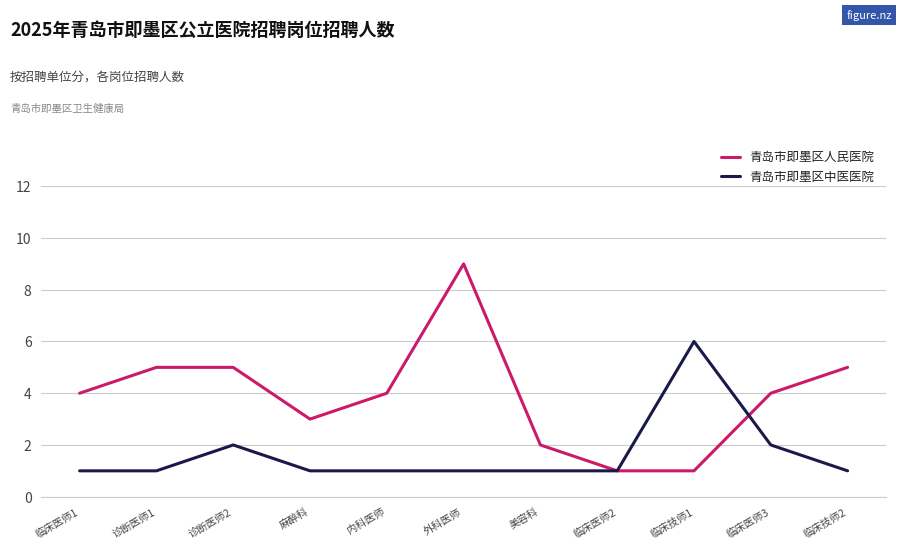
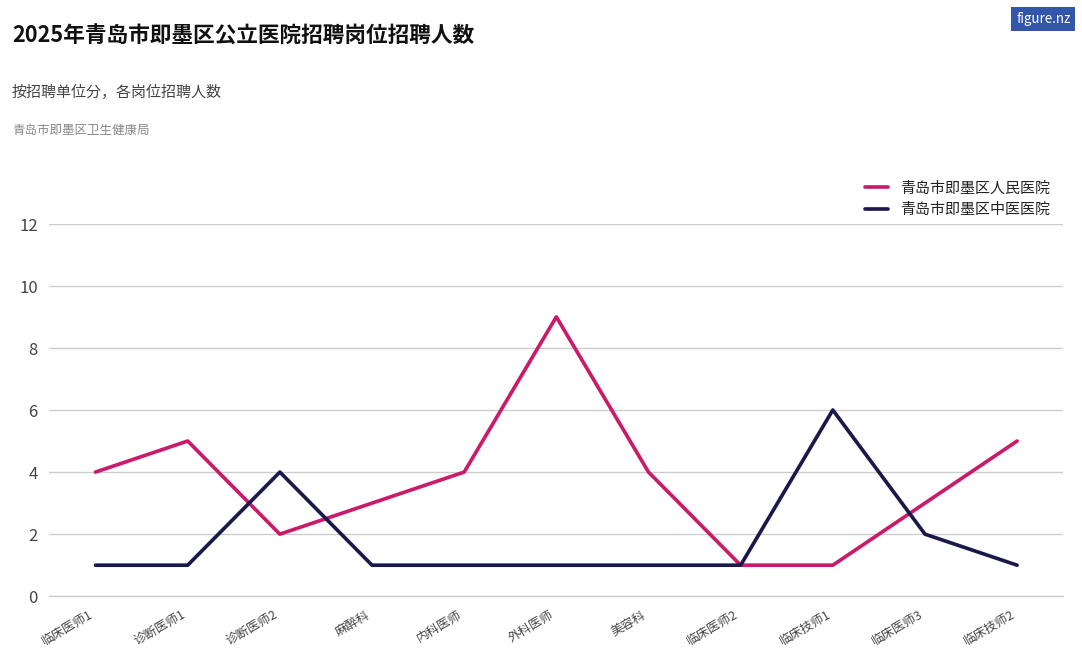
青岛市即墨区人民医院, 诊断医师2: 5 -> 2
青岛市即墨区中医医院, 诊断医师2: 2 -> 4
青岛市即墨区人民医院, 美容科: 2 -> 4
青岛市即墨区人民医院, 临床医师3: 4 -> 3
